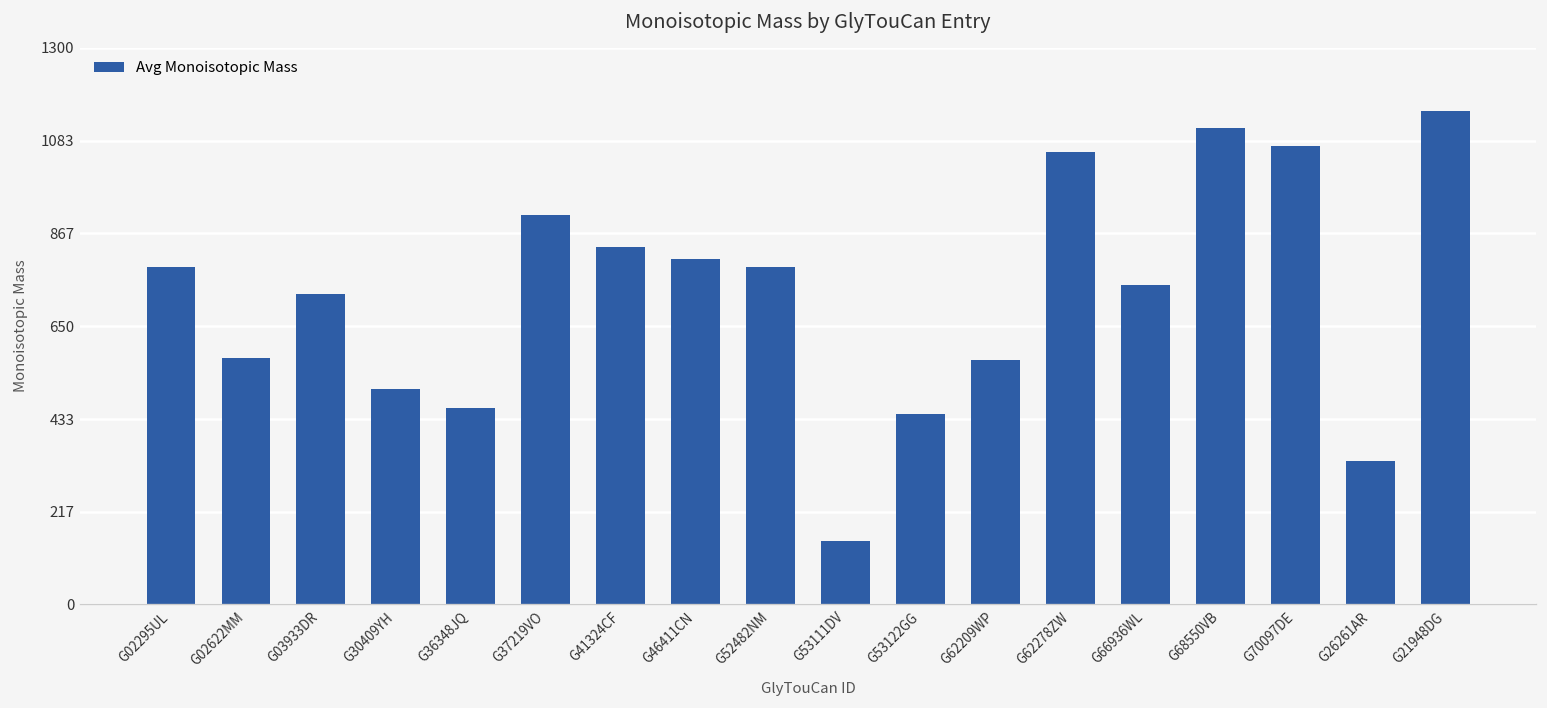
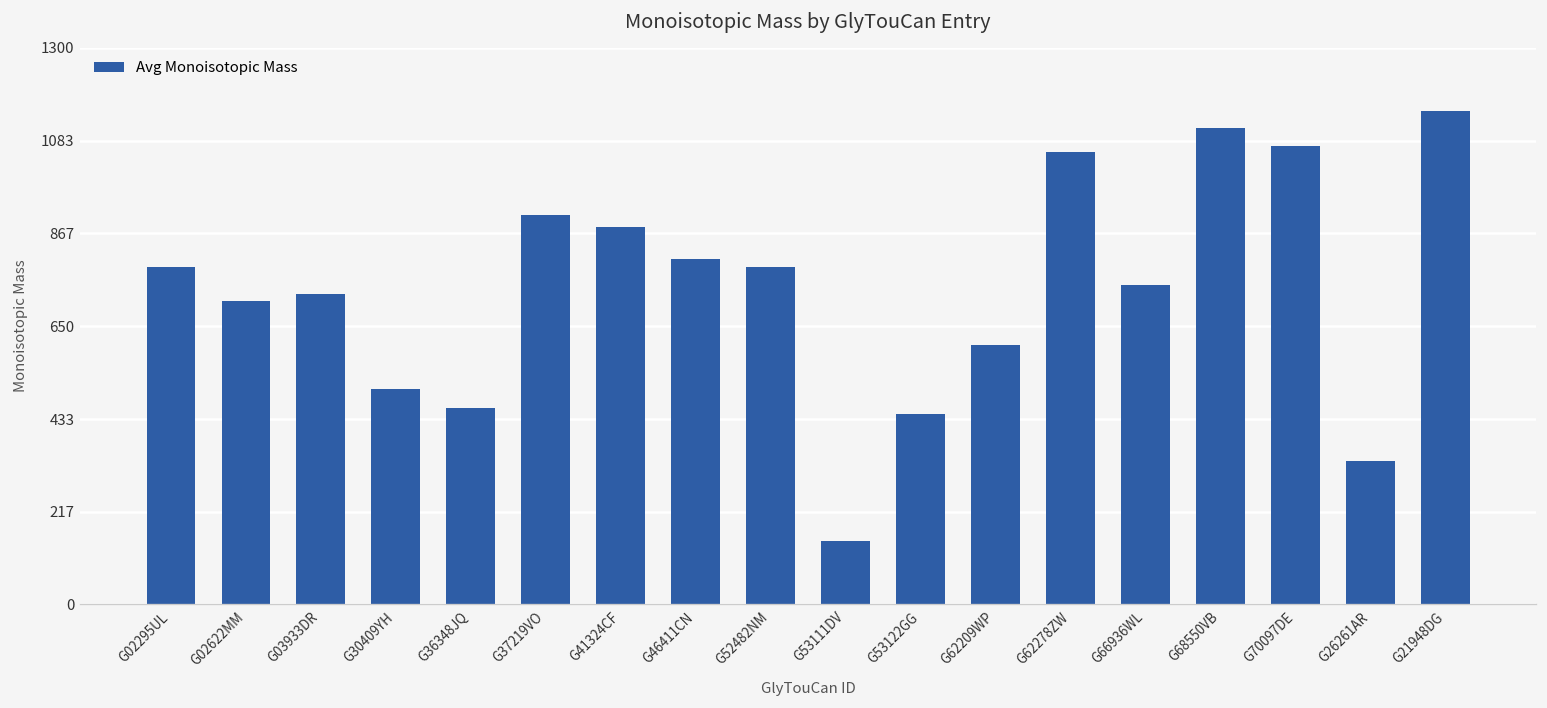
G02622MM: 580 -> 710
G41324CF: 830 -> 880
G62209WP: 570 -> 610
